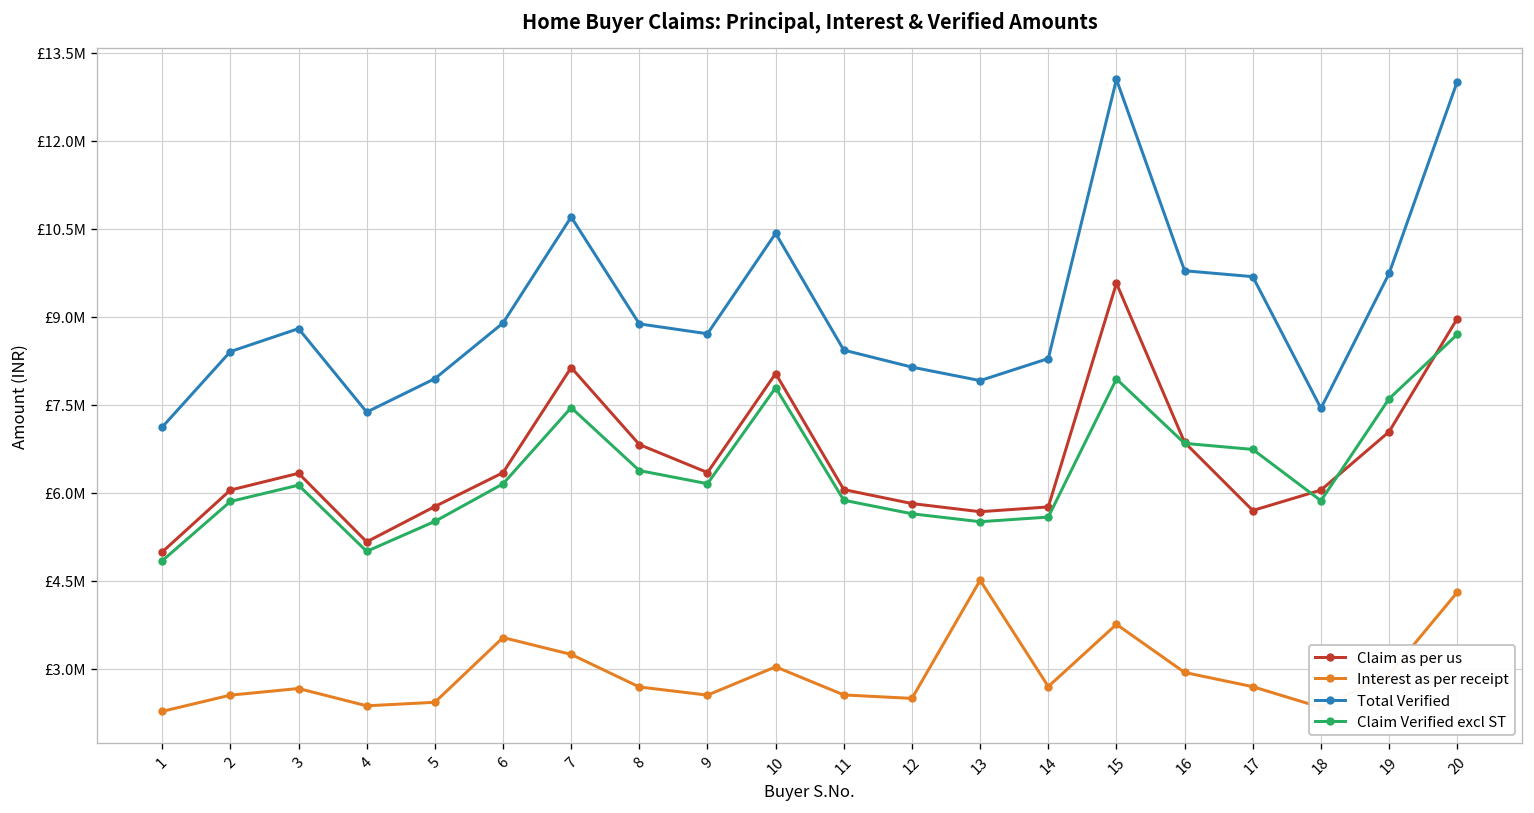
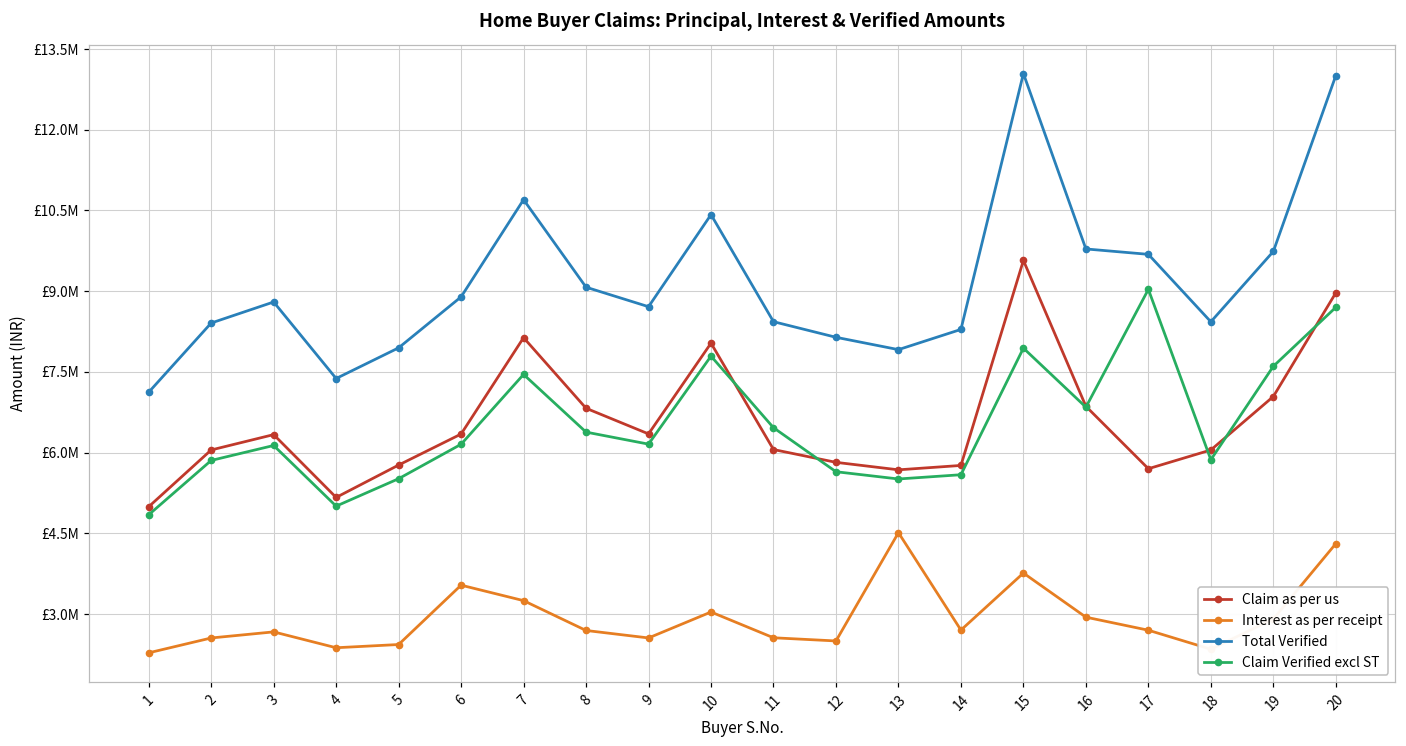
Total Verified, 8: £8900000 -> £9100000
Claim Verified excl ST, 11: £5900000 -> £6500000
Claim Verified excl ST, 17: £6700000 -> £9000000
Total Verified, 18: £7400000 -> £8400000
